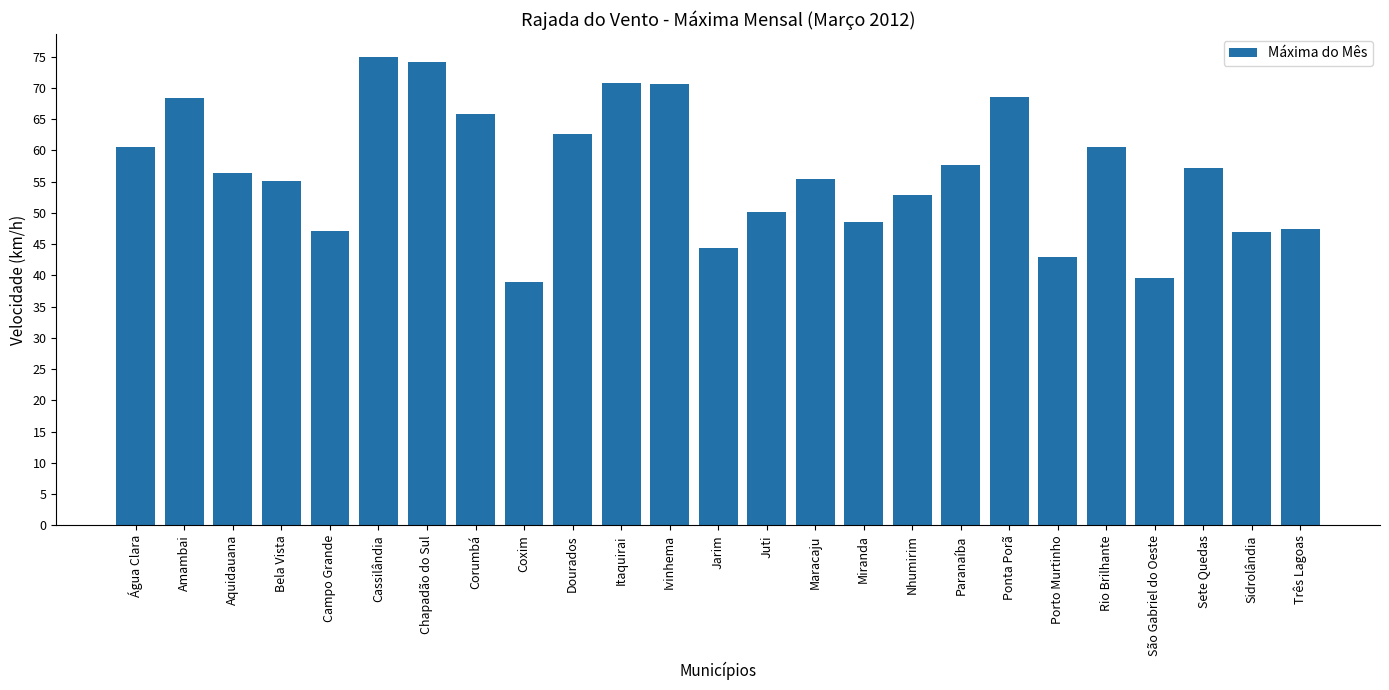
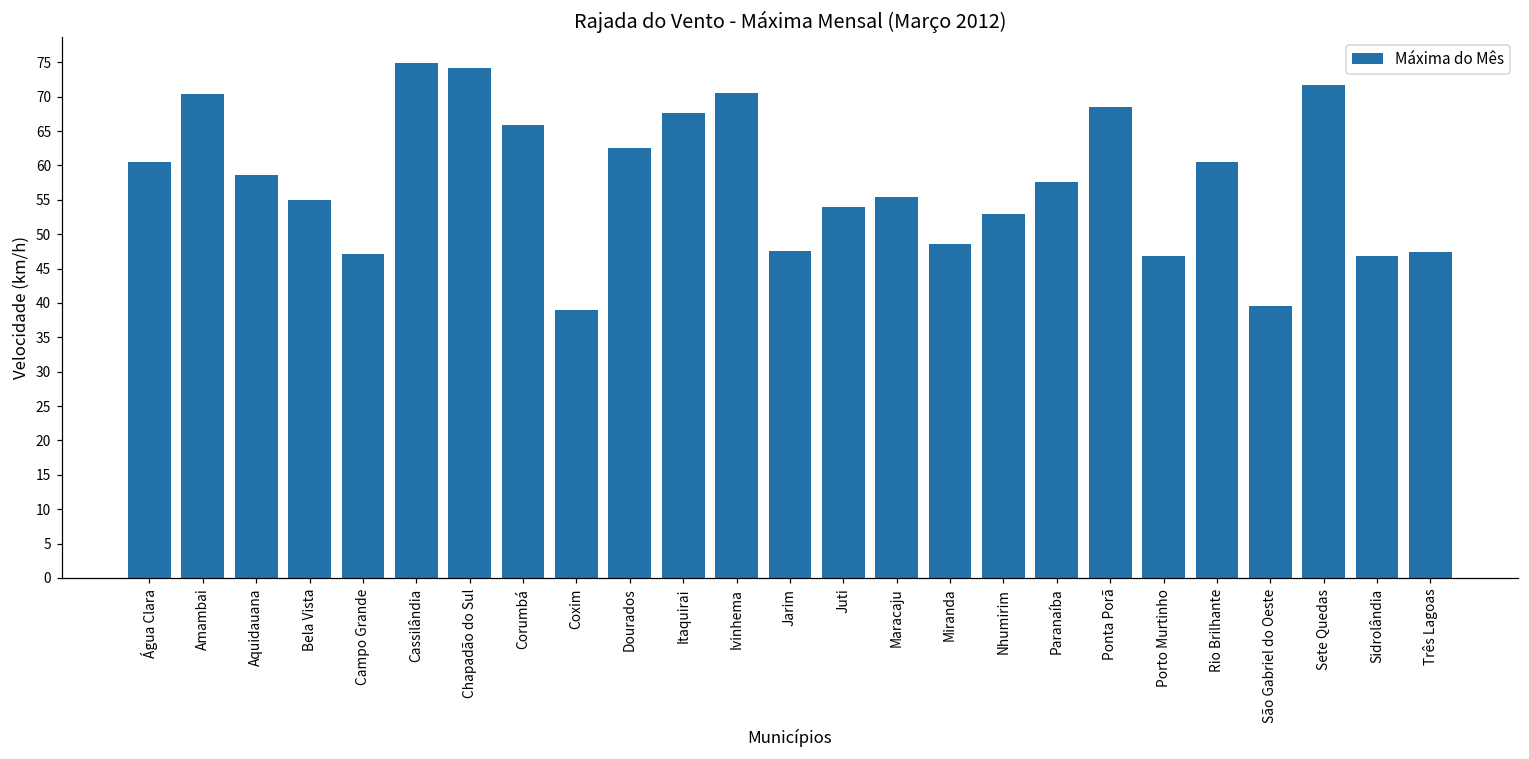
Amambai: 68 -> 70
Aquidauana: 56 -> 59
Itaquirai: 71 -> 68
Jarim: 44 -> 48
Juti: 50 -> 54
Porto Murtinho: 43 -> 47
Sete Quedas: 57 -> 72
